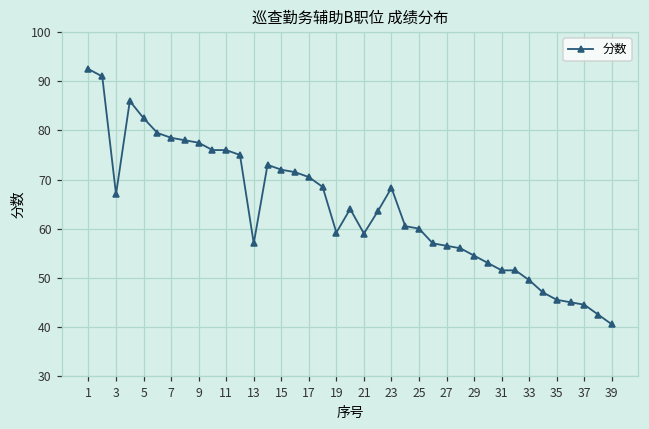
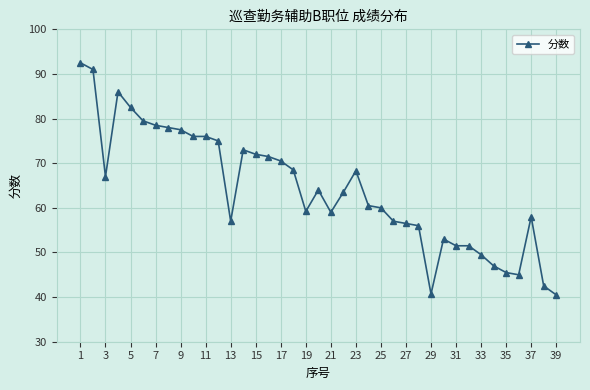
29: 55 -> 41
37: 45 -> 58
